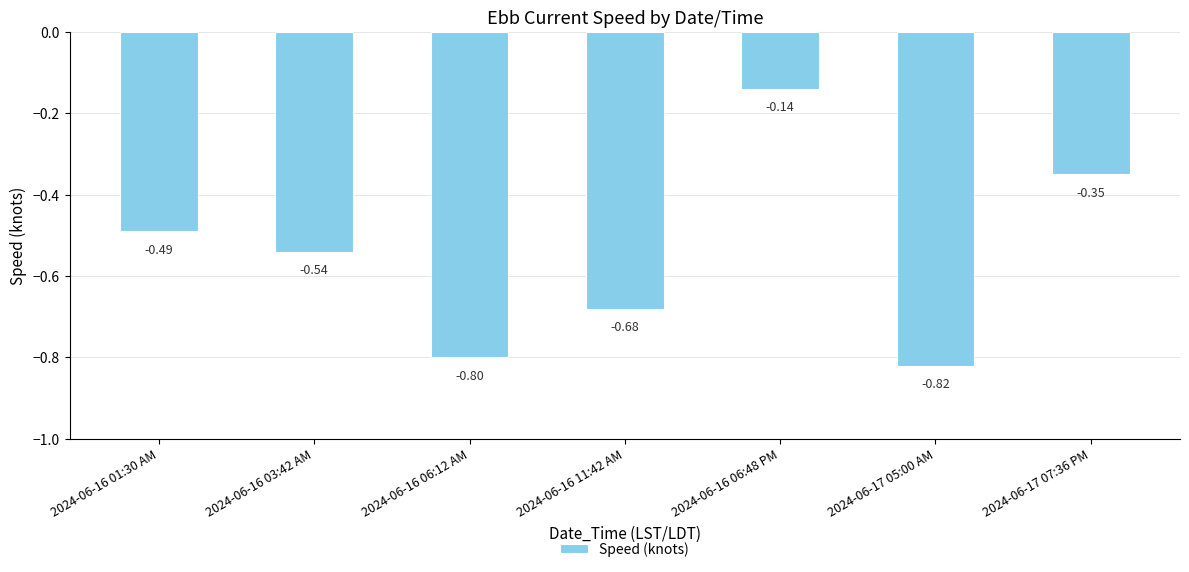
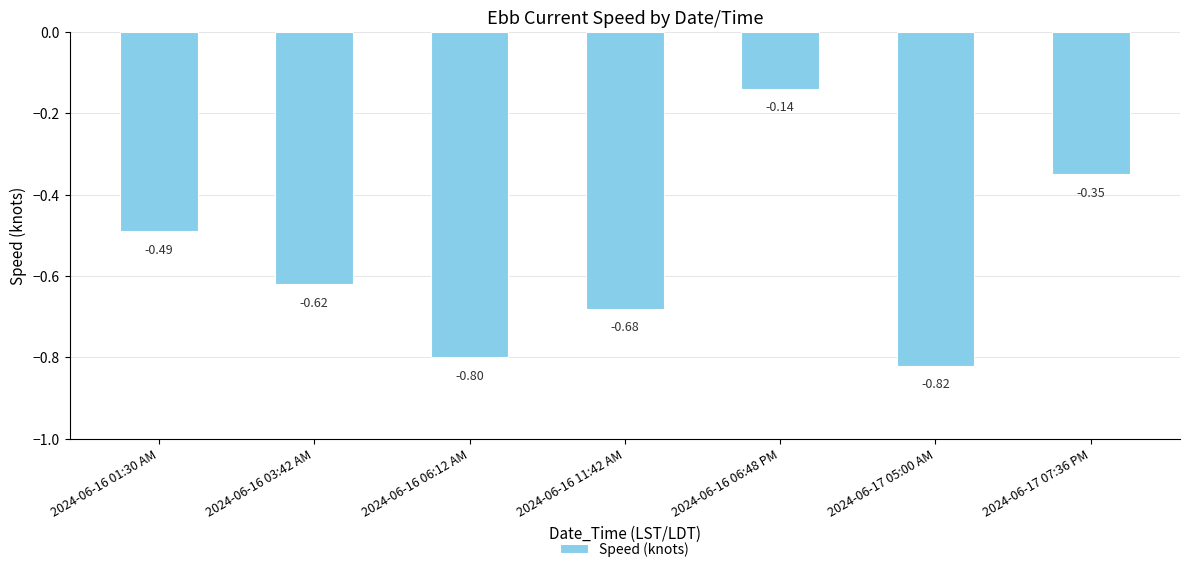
2024-06-16 03:42 AM: -0.54 -> -0.62
